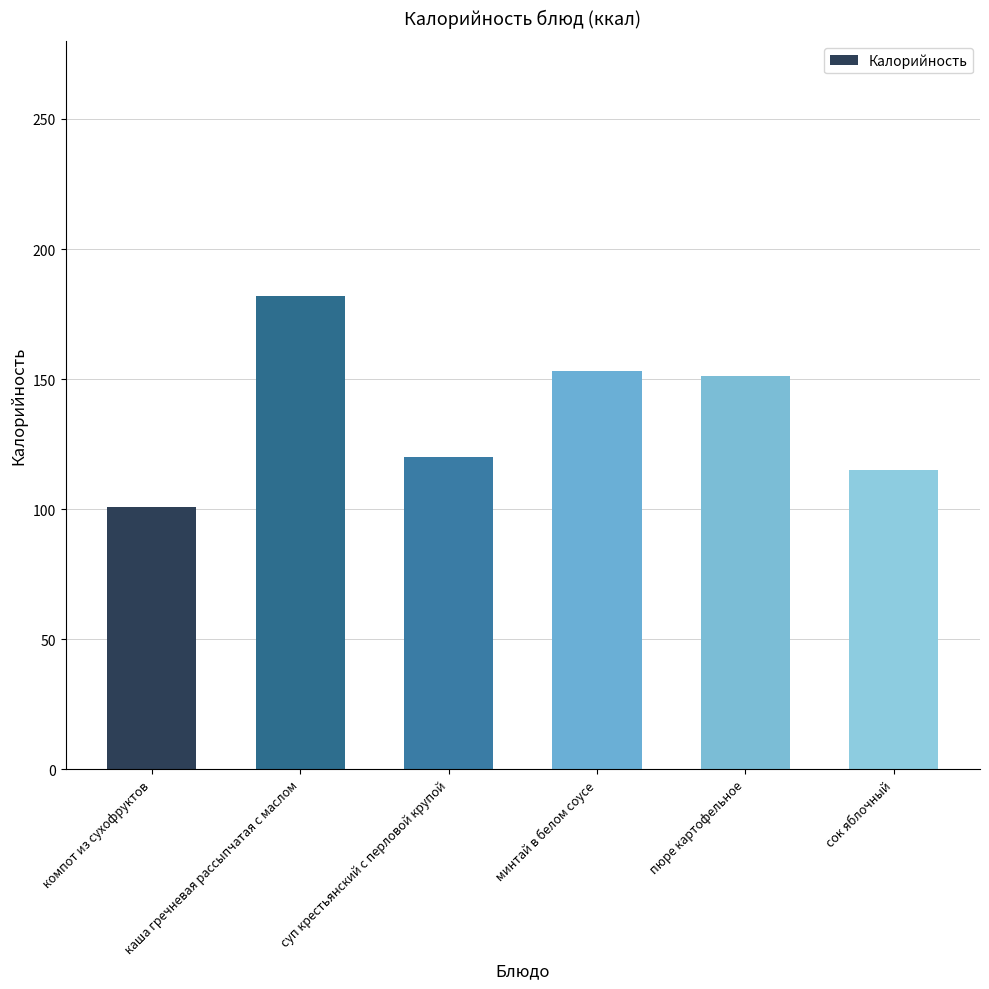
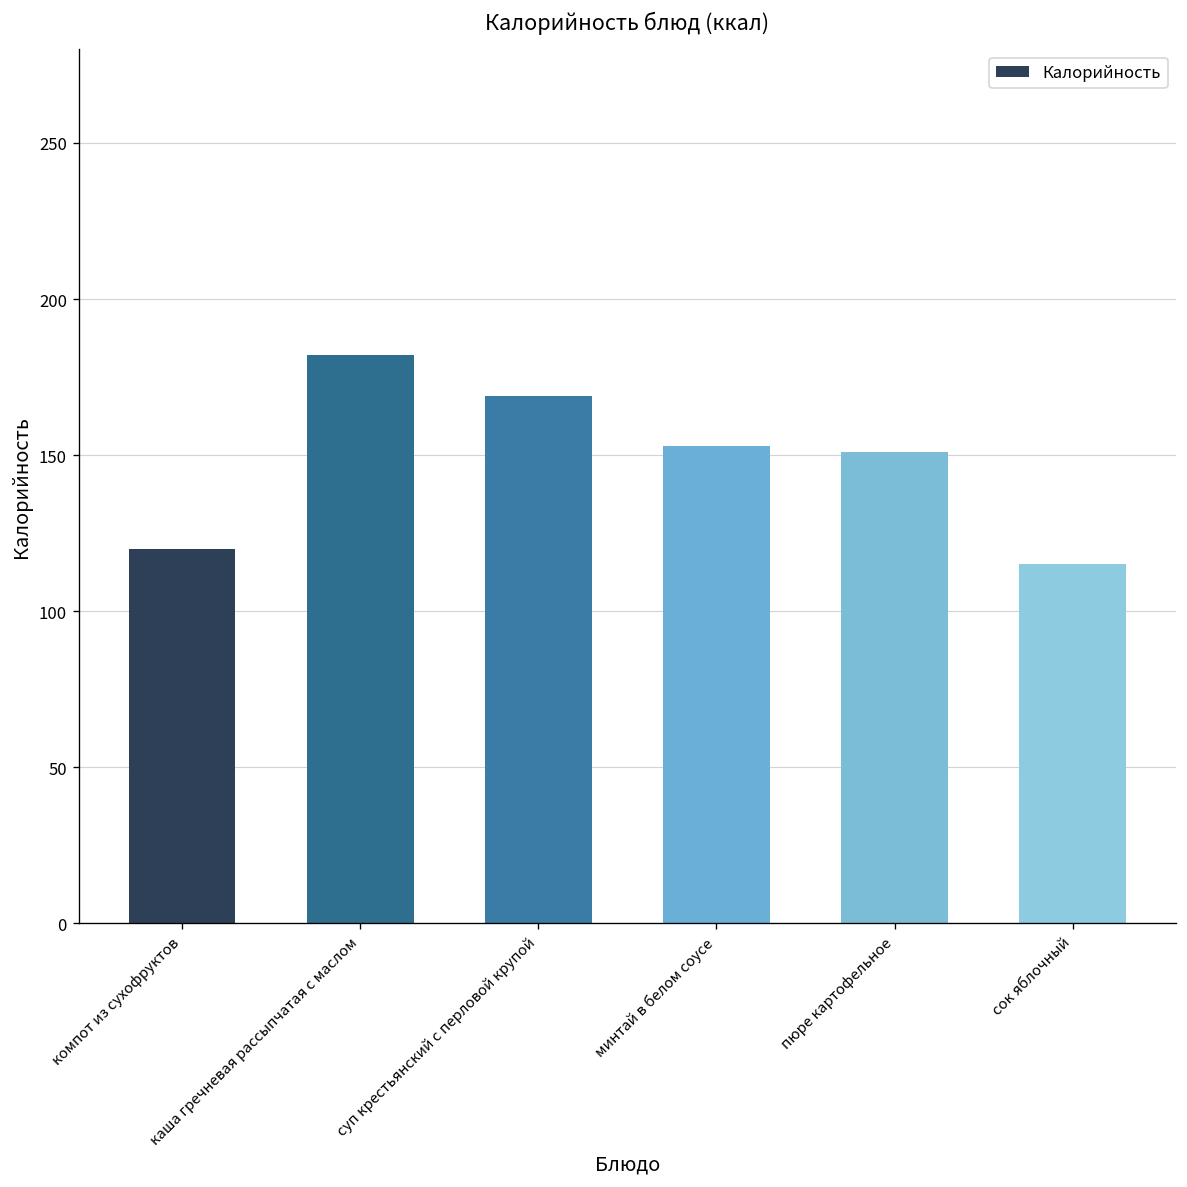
компот из сухофруктов: 101 -> 120
суп крестьянский с перловой крупой: 120 -> 169
